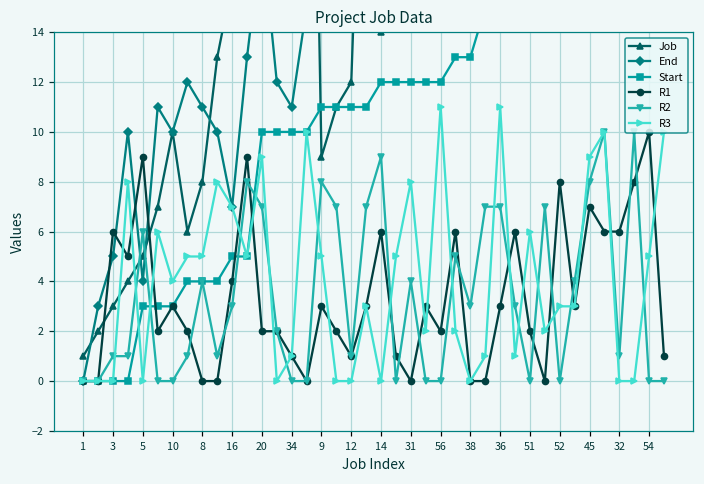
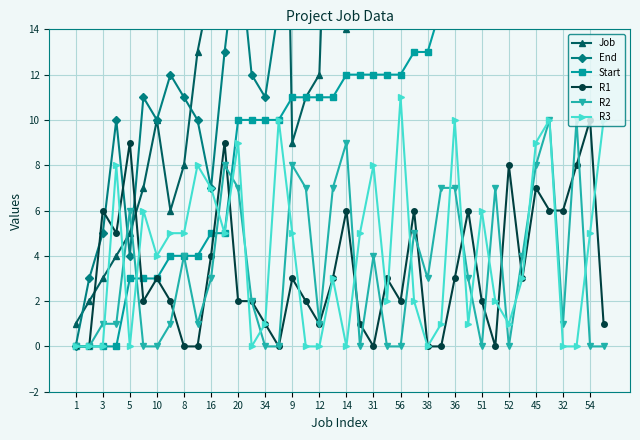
R3, 36: 11 -> 10
R3, 52: 3 -> 1
